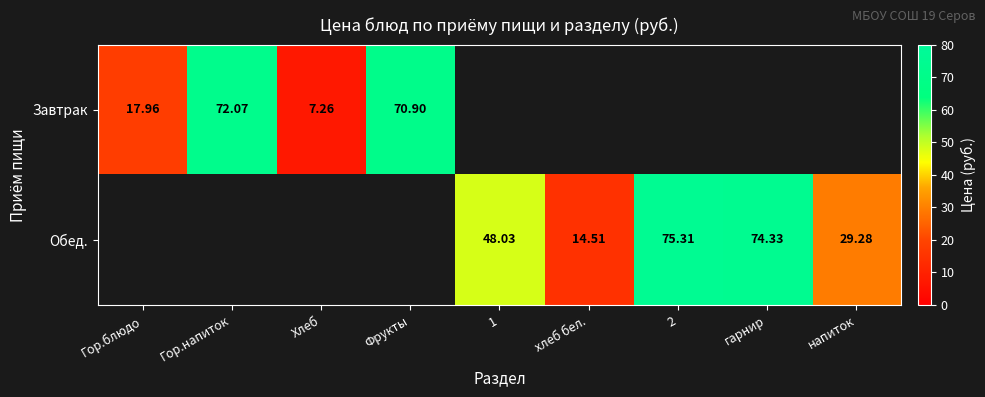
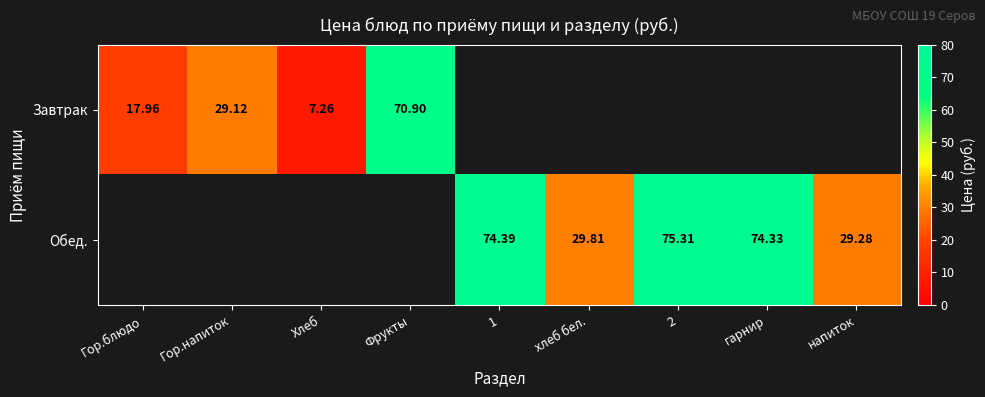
Завтрак, Гор.напиток: 72.07 -> 29.12
Обед., 1: 48.03 -> 74.39
Обед., хлеб бел.: 14.51 -> 29.81
